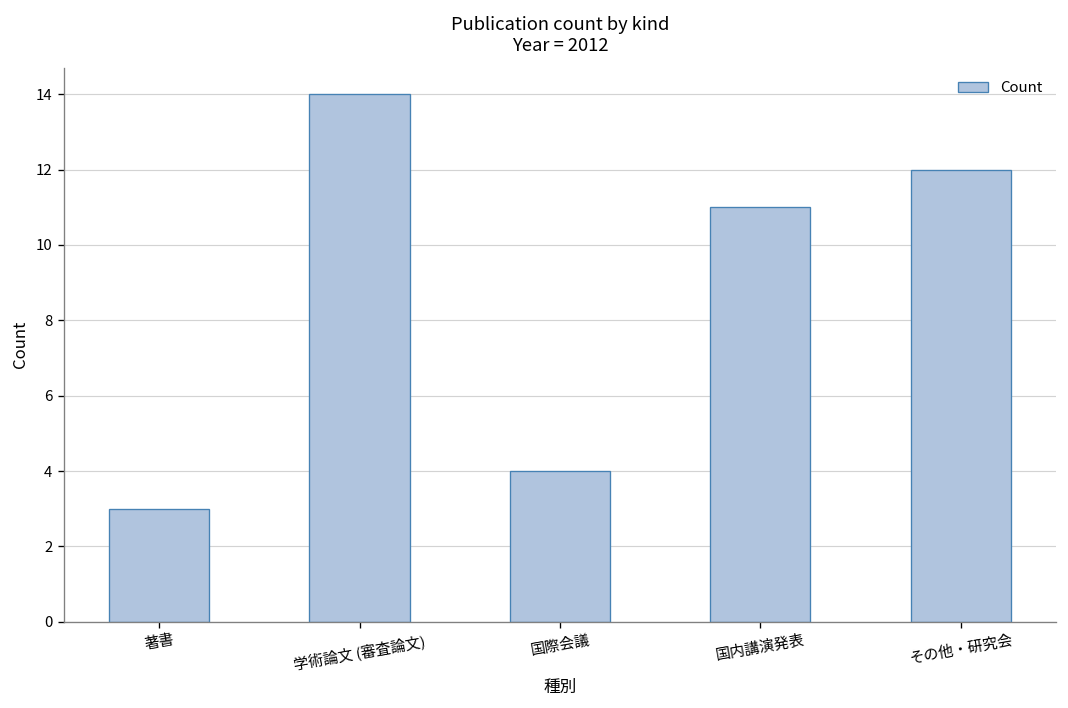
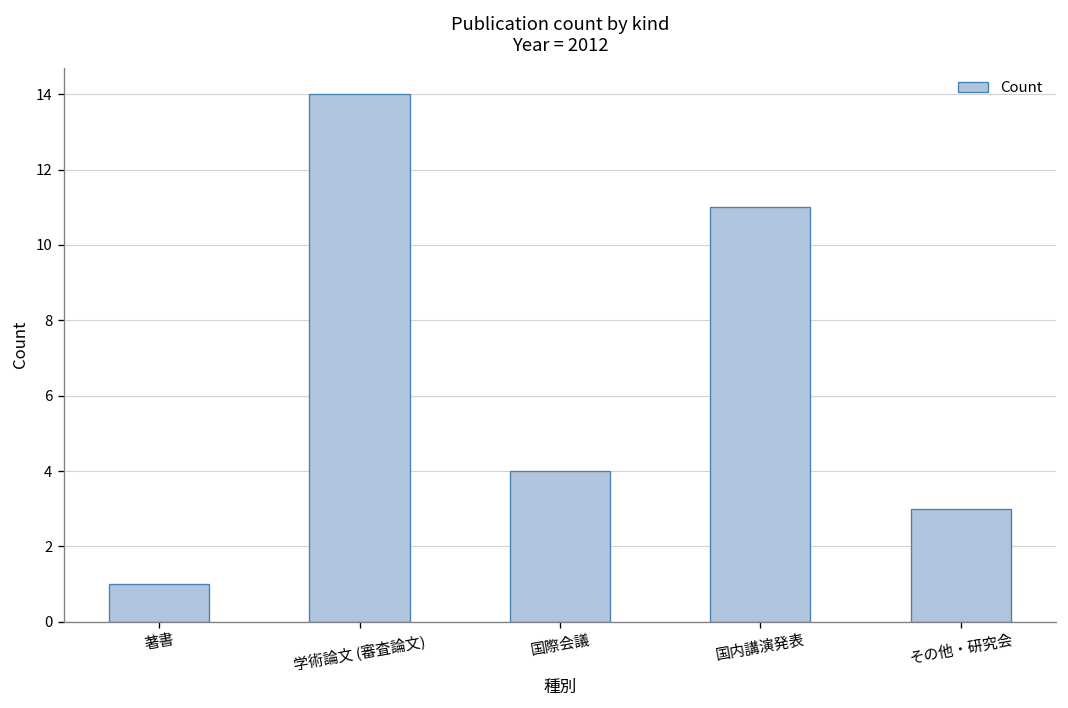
著書: 3 -> 1
その他・研究会: 12 -> 3
